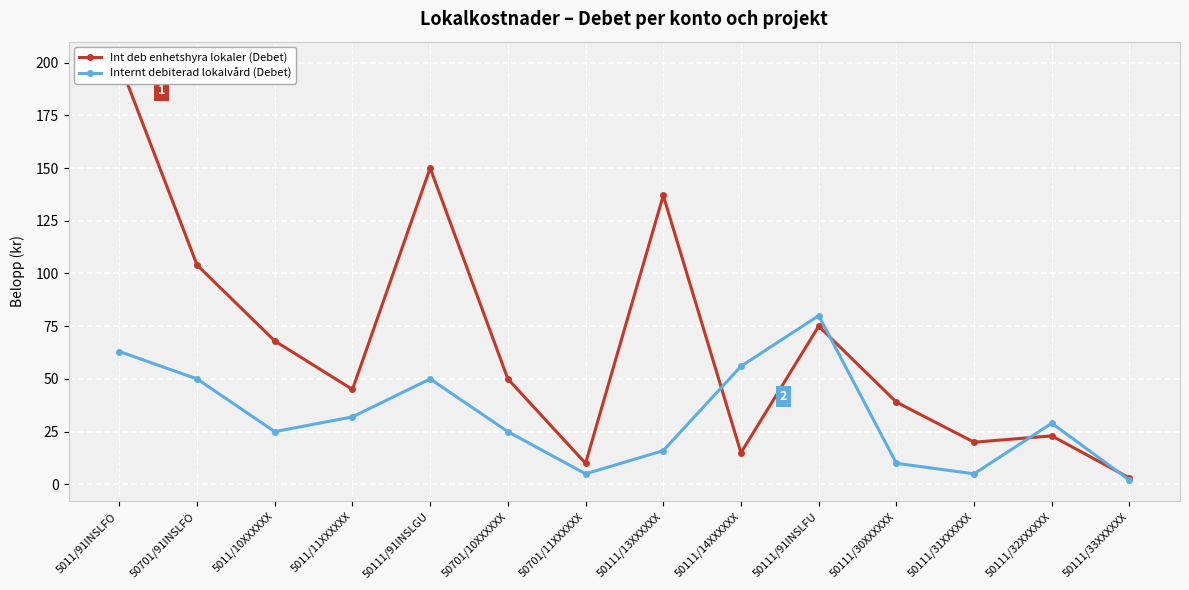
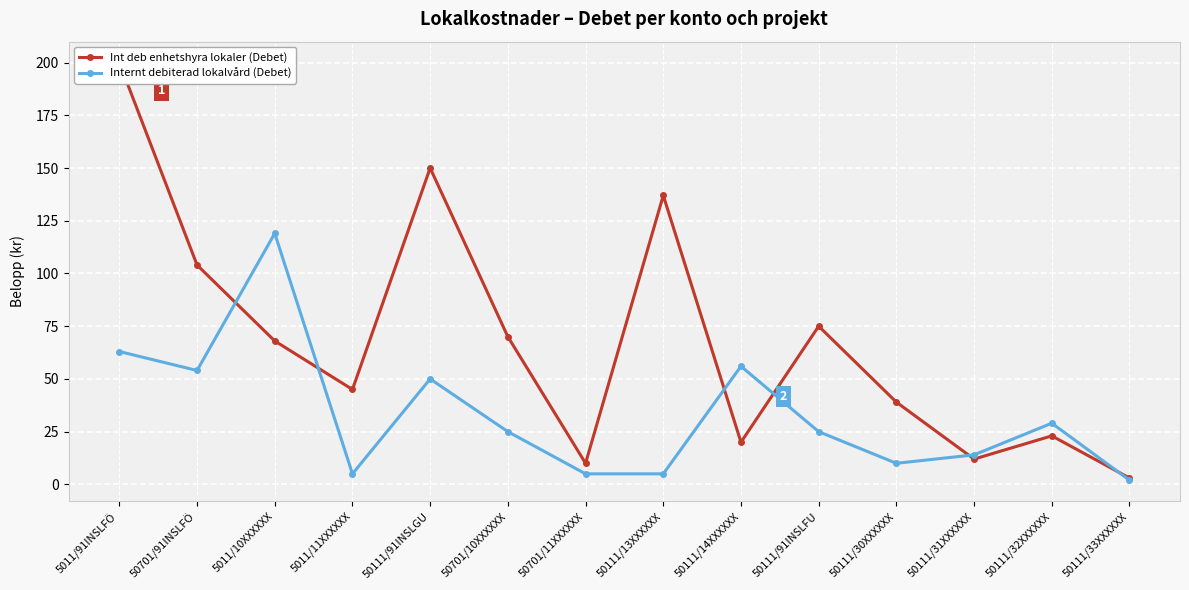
Internt debiterad lokalvård (Debet), 50701/91INSLFÖ: 50 -> 54
Internt debiterad lokalvård (Debet), 5011/10XXXXXX: 25 -> 119
Internt debiterad lokalvård (Debet), 5011/11XXXXXX: 32 -> 5
Int deb enhetshyra lokaler (Debet), 50701/10XXXXXX: 50 -> 70
Internt debiterad lokalvård (Debet), 50111/13XXXXXX: 16 -> 5
Int deb enhetshyra lokaler (Debet), 50111/14XXXXXX: 15 -> 20
Internt debiterad lokalvård (Debet), 50111/91INSLFU: 80 -> 25
Int deb enhetshyra lokaler (Debet), 50111/31XXXXXX: 20 -> 12
Internt debiterad lokalvård (Debet), 50111/31XXXXXX: 5 -> 14
